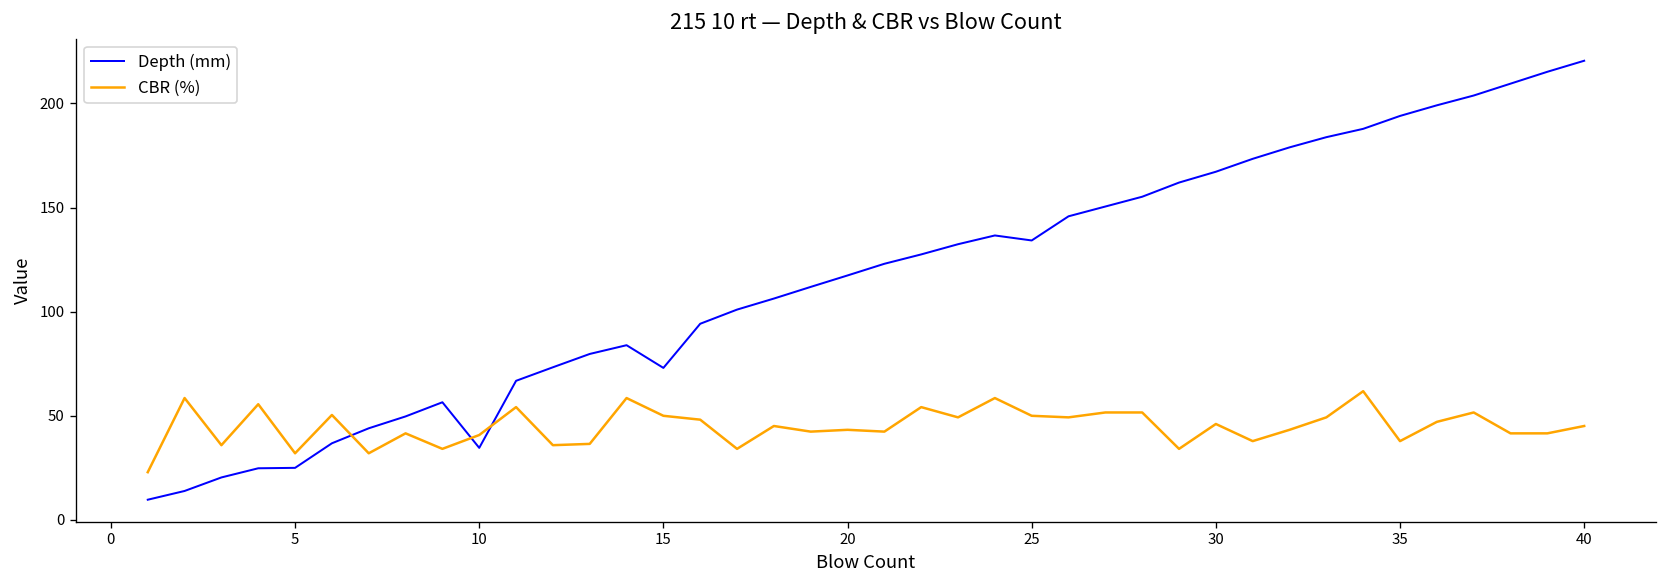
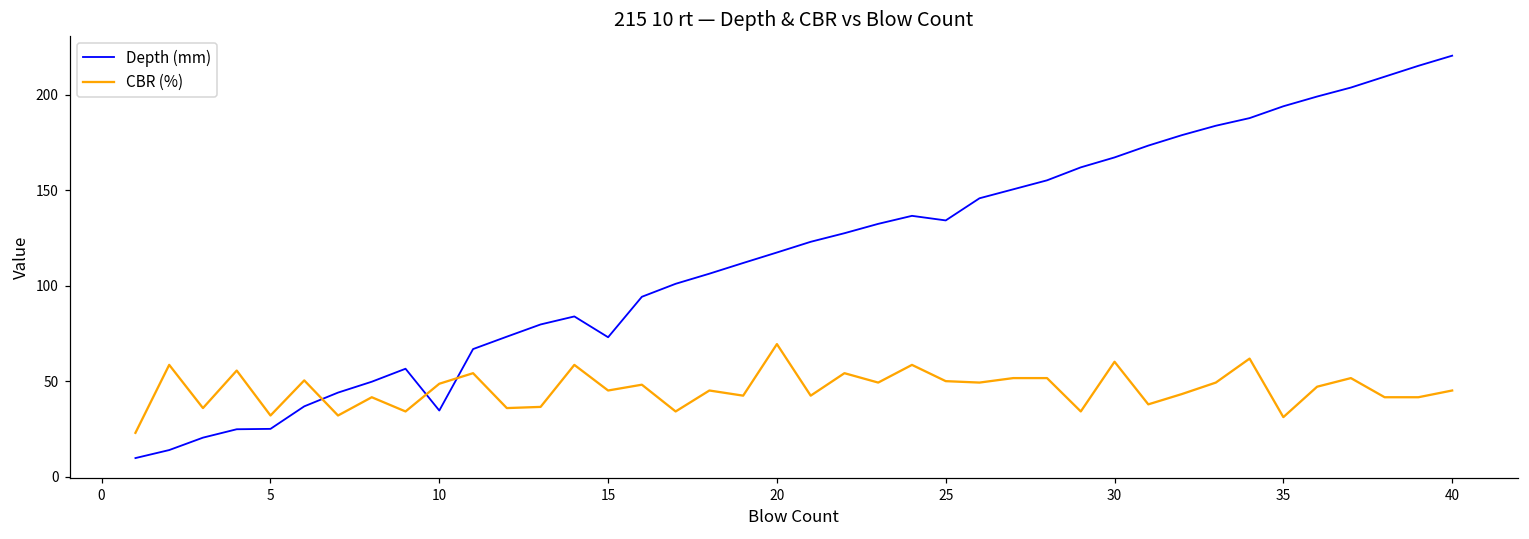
CBR (%), 10: 41 -> 49
CBR (%), 15: 50 -> 45
CBR (%), 20: 43 -> 69
CBR (%), 30: 46 -> 60
CBR (%), 35: 38 -> 31
